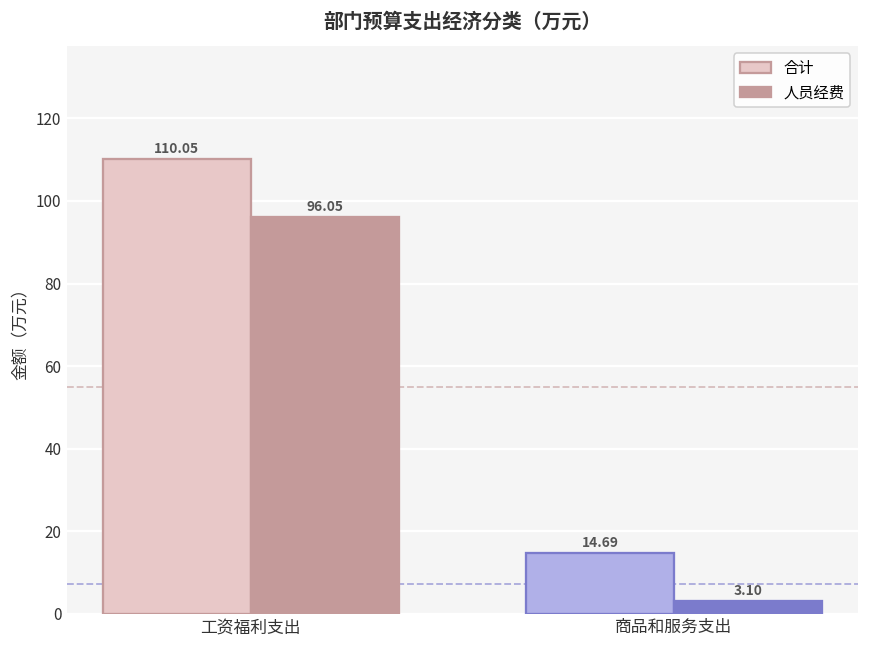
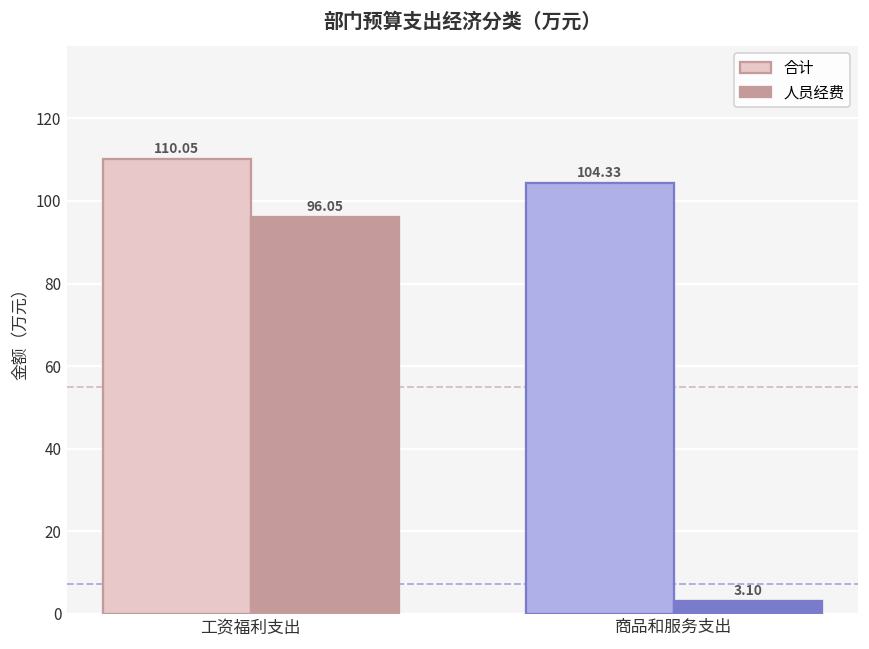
合计, 商品和服务支出: 14.69 -> 104.33
